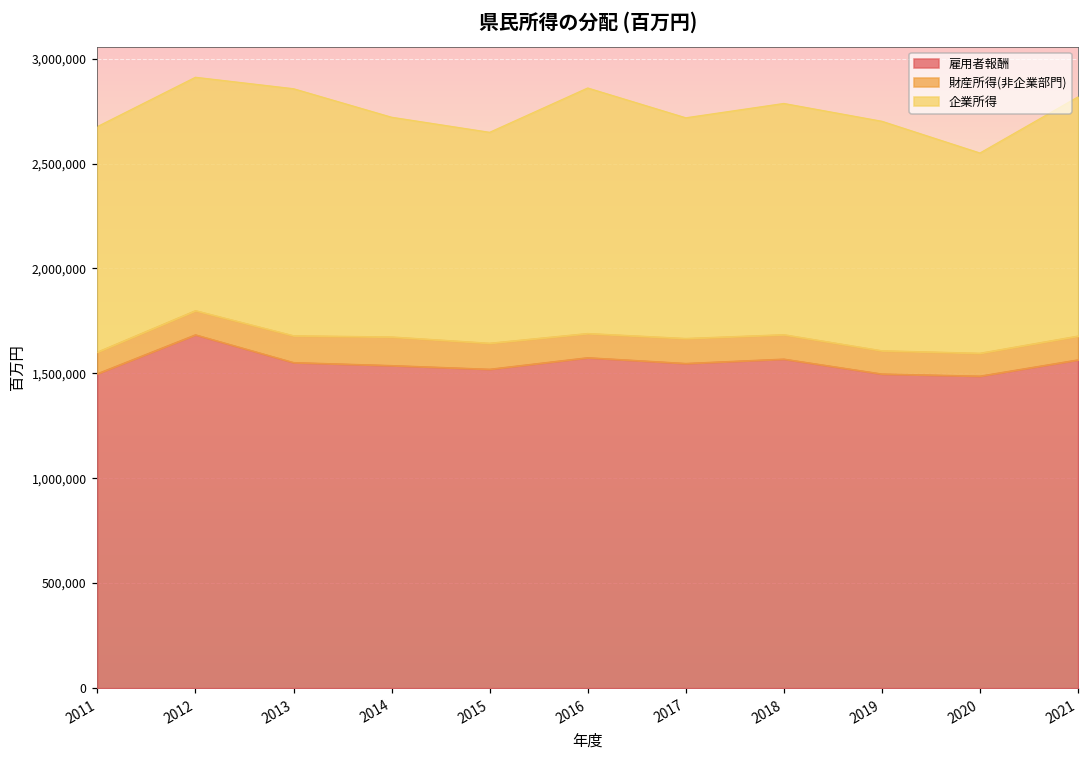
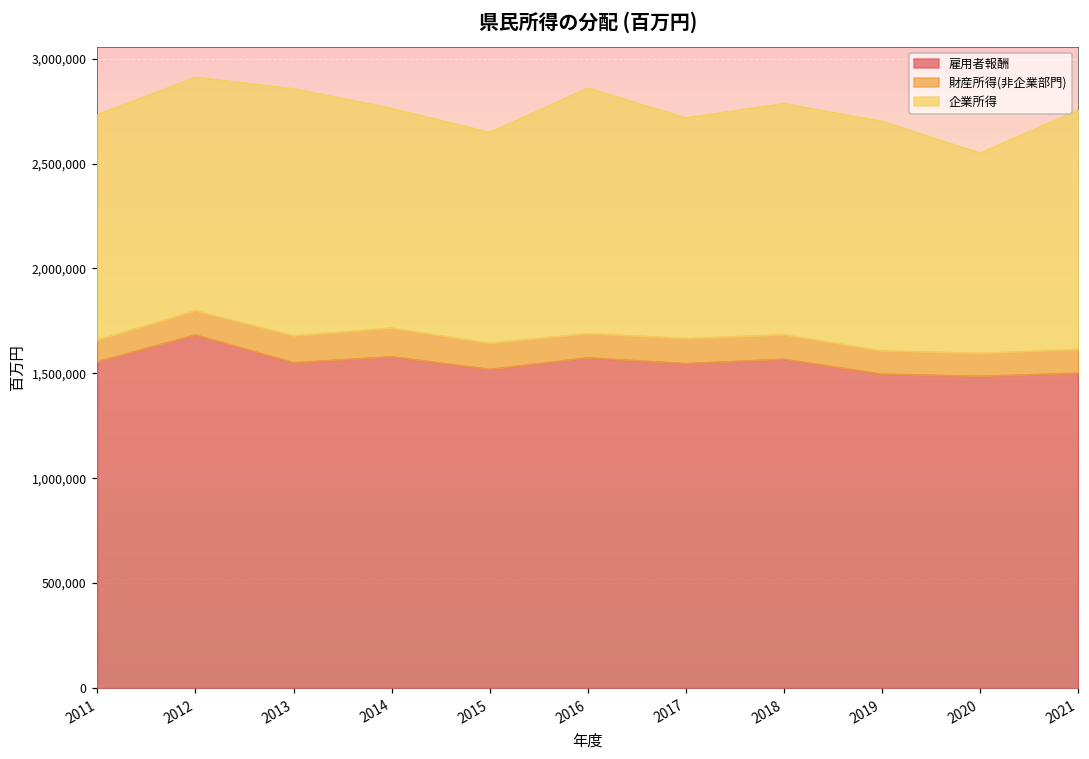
雇用者報酬, 2011: 1,500,000 -> 1,560,000
雇用者報酬, 2014: 1,540,000 -> 1,580,000
雇用者報酬, 2021: 1,560,000 -> 1,500,000
